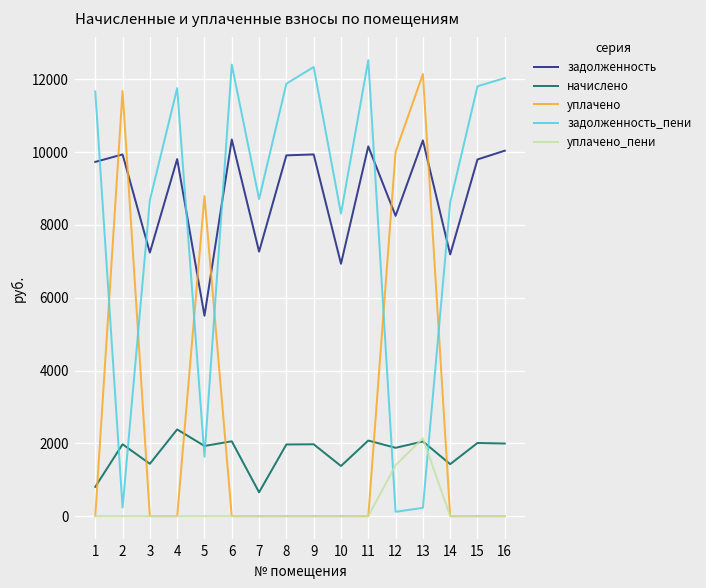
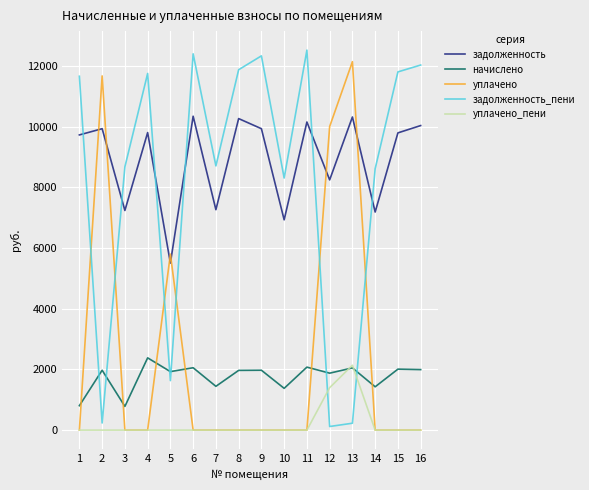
начислено, 3: 1400 -> 800
уплачено, 5: 8800 -> 5800
начислено, 7: 700 -> 1400
задолженность, 8: 9900 -> 10300
